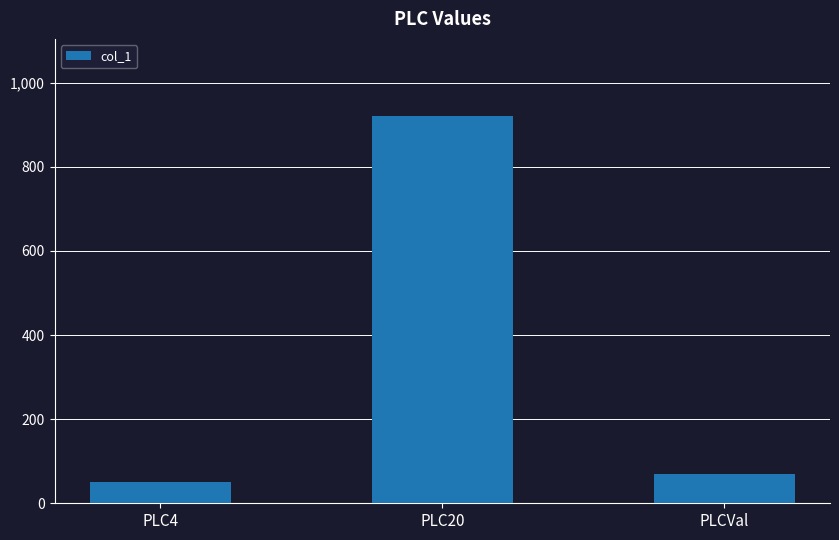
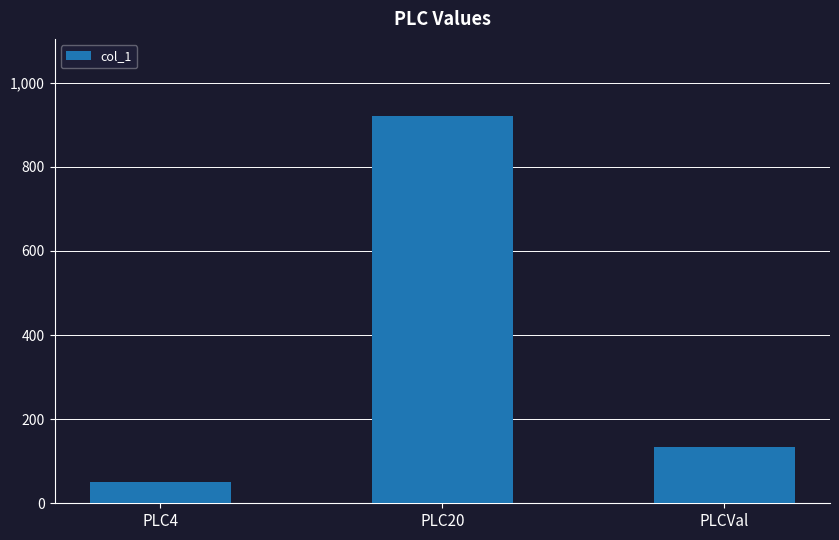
PLCVal: 70 -> 130
